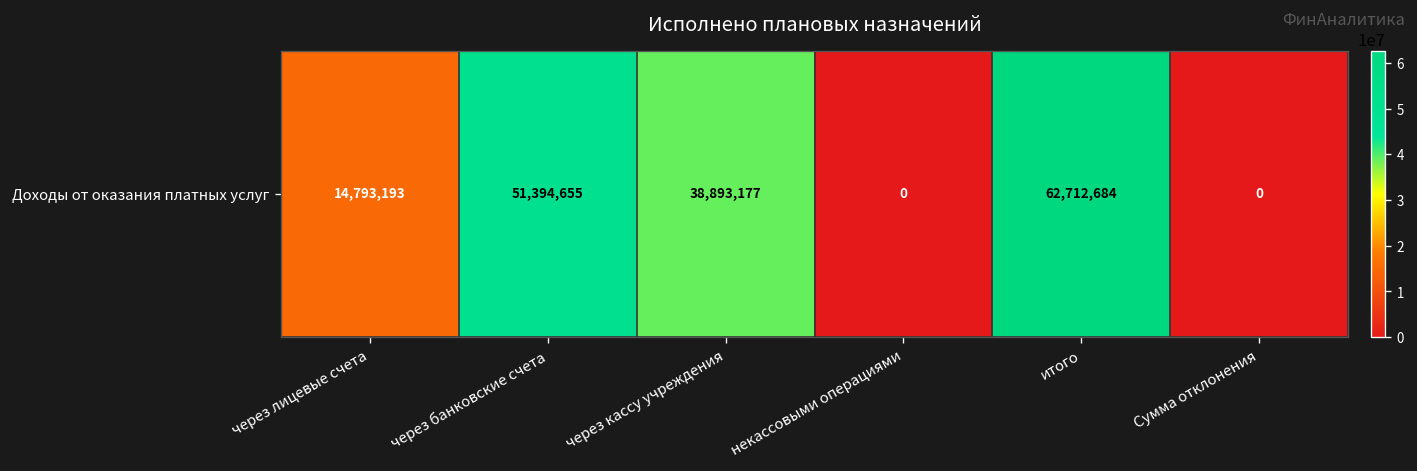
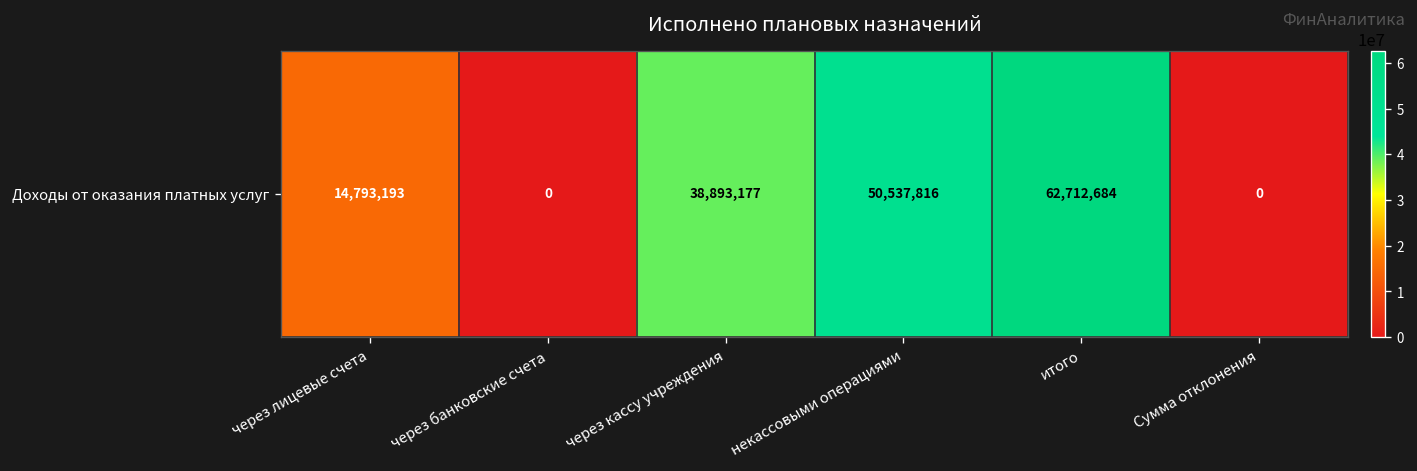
Доходы от оказания платных услуг, через банковские счета: 51,394,655 -> 0
Доходы от оказания платных услуг, некассовыми операциями: 0 -> 50,537,816
